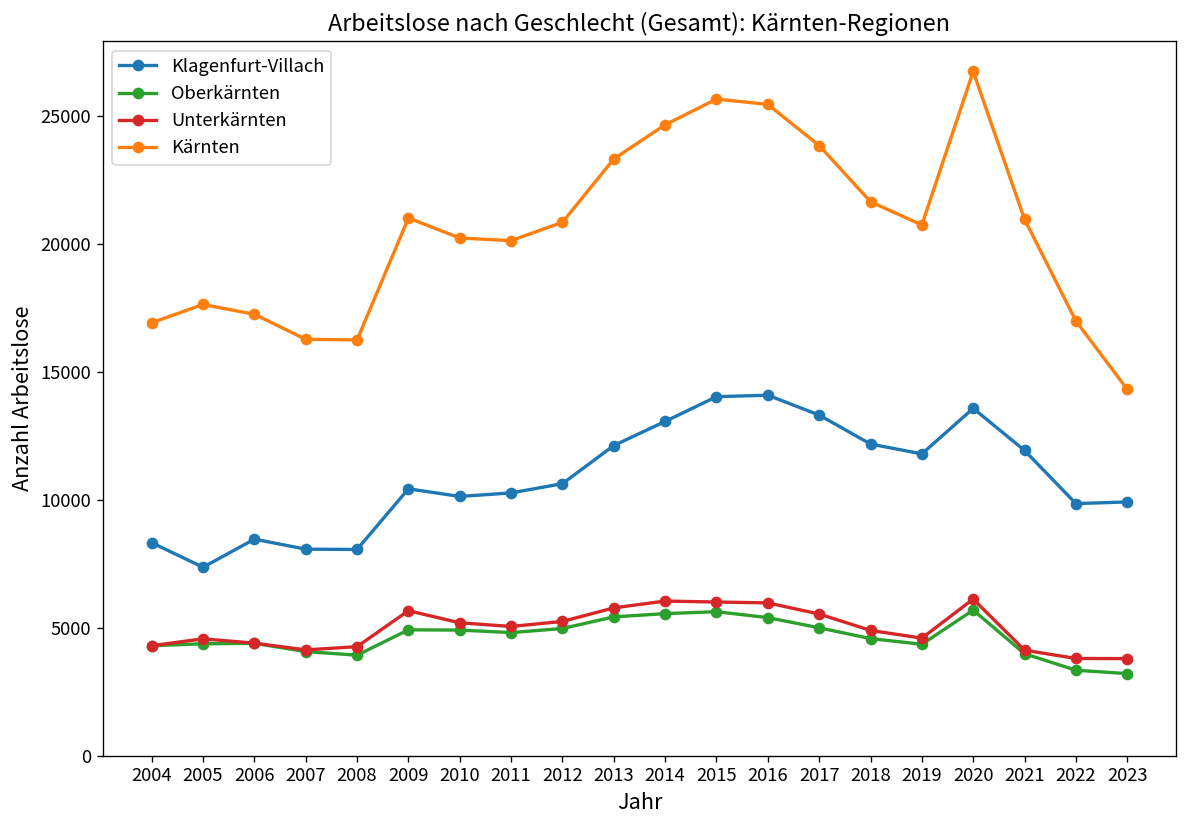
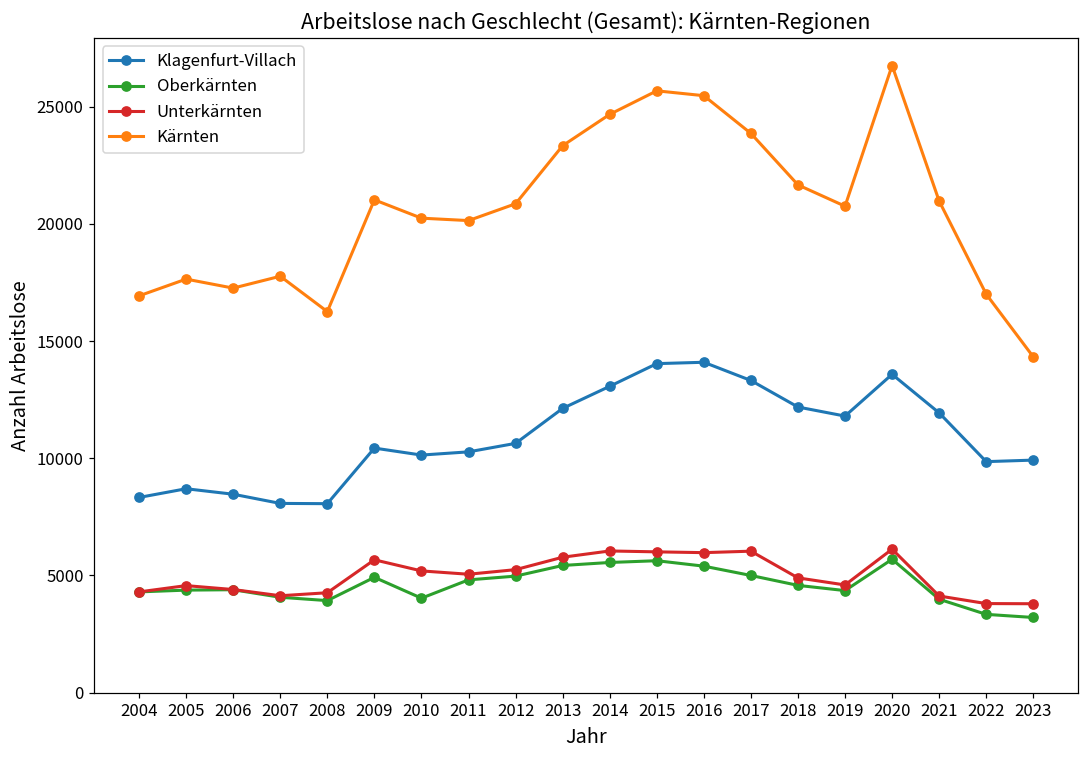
Klagenfurt-Villach, 2005: 7400 -> 8700
Kärnten, 2007: 16300 -> 17800
Oberkärnten, 2010: 4900 -> 4000
Unterkärnten, 2017: 5500 -> 6000
